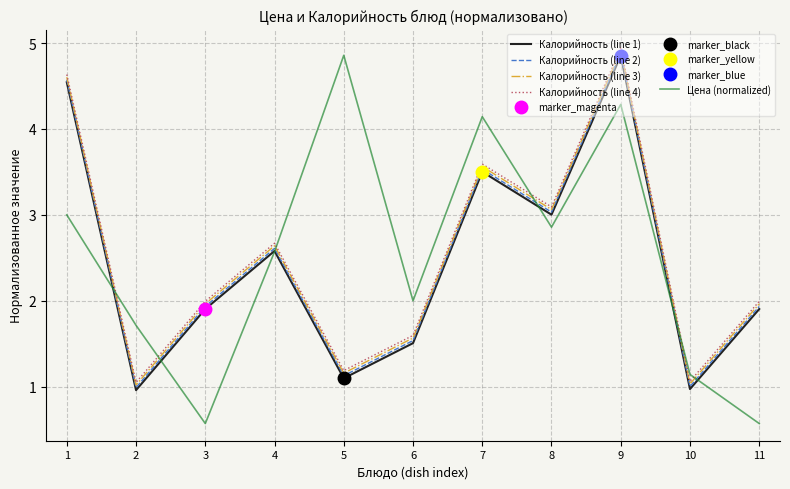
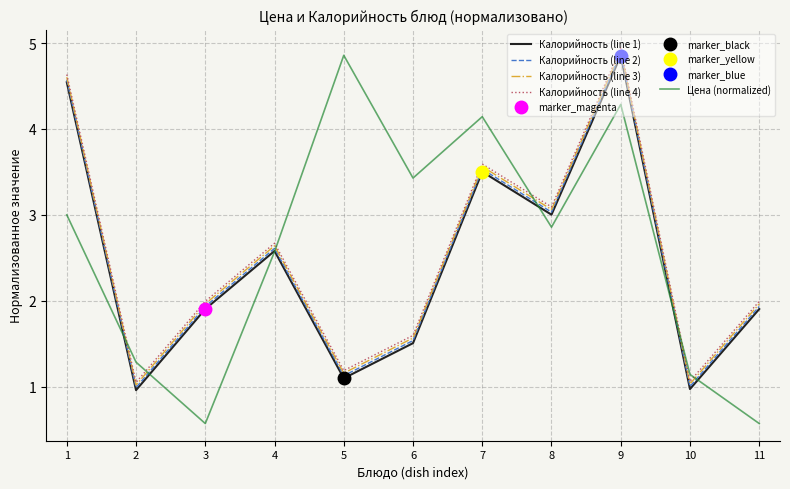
Цена (normalized), 2: 1.7 -> 1.3
Цена (normalized), 6: 2.0 -> 3.4
